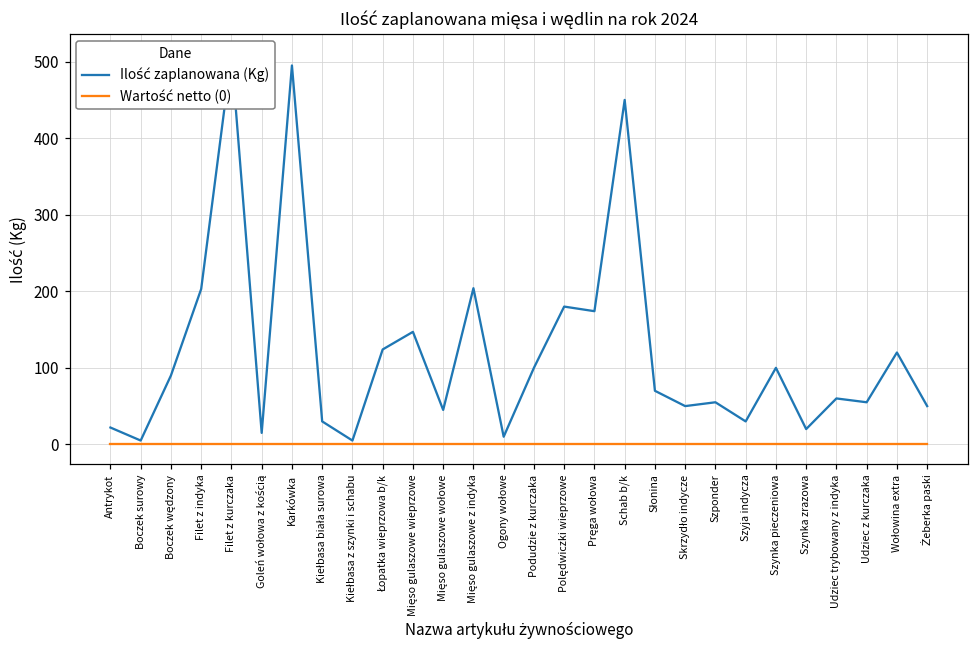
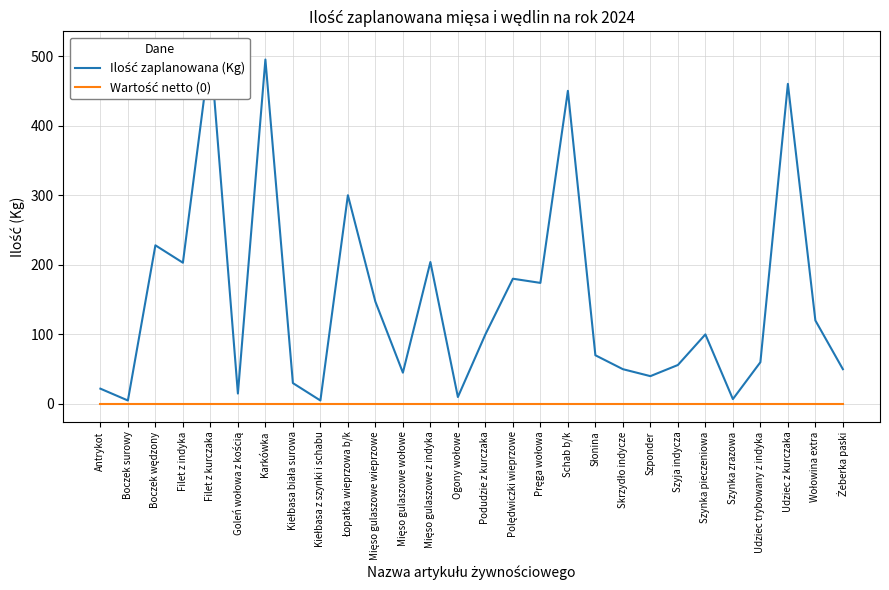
Ilość zaplanowana (Kg), Boczek wędzony: 90 -> 230
Ilość zaplanowana (Kg), Łopatka wieprzowa b/k: 120 -> 300
Ilość zaplanowana (Kg), Szponder: 60 -> 40
Ilość zaplanowana (Kg), Szyja indycza: 30 -> 60
Ilość zaplanowana (Kg), Szynka zrazowa: 20 -> 10
Ilość zaplanowana (Kg), Udziec z kurczaka: 60 -> 460
